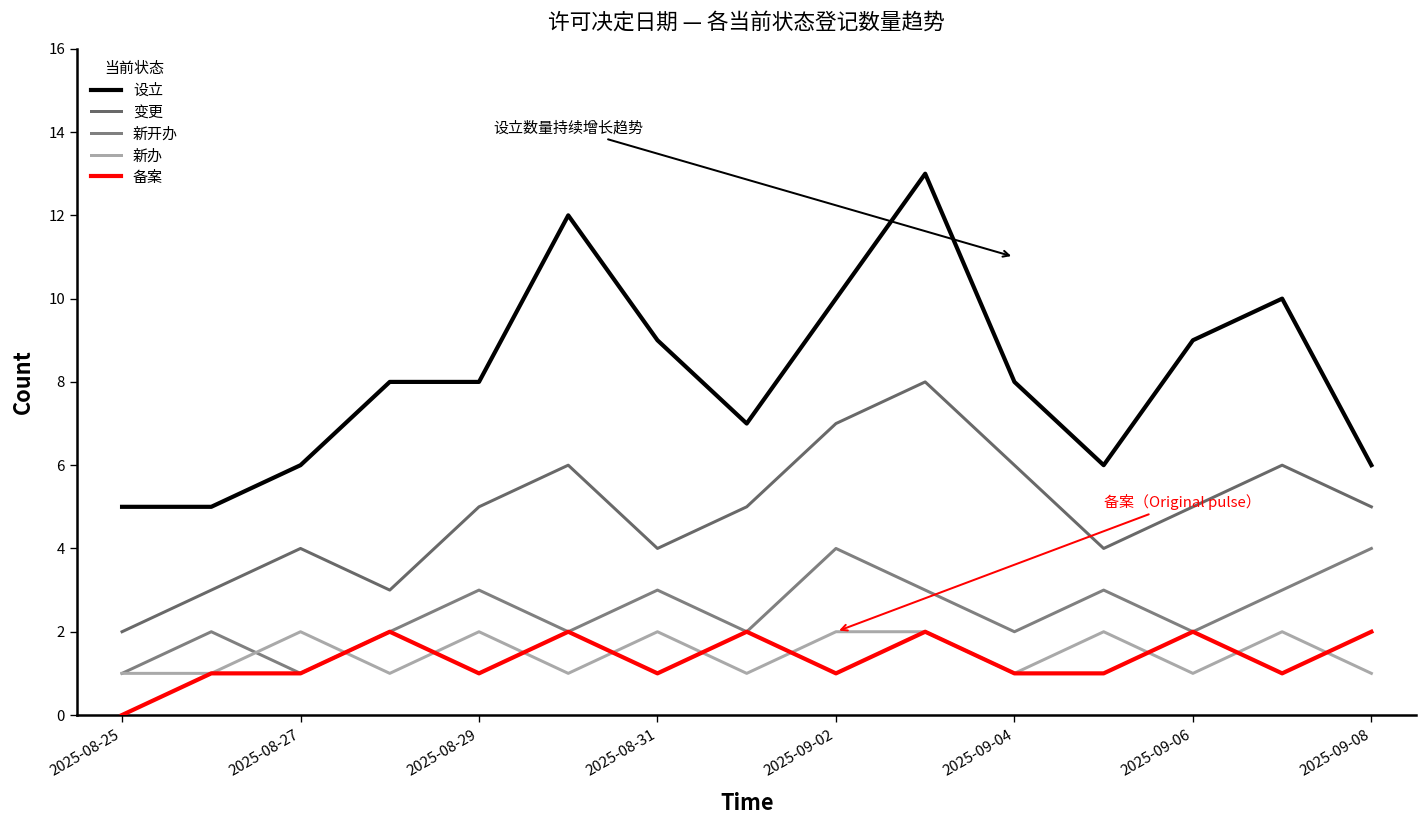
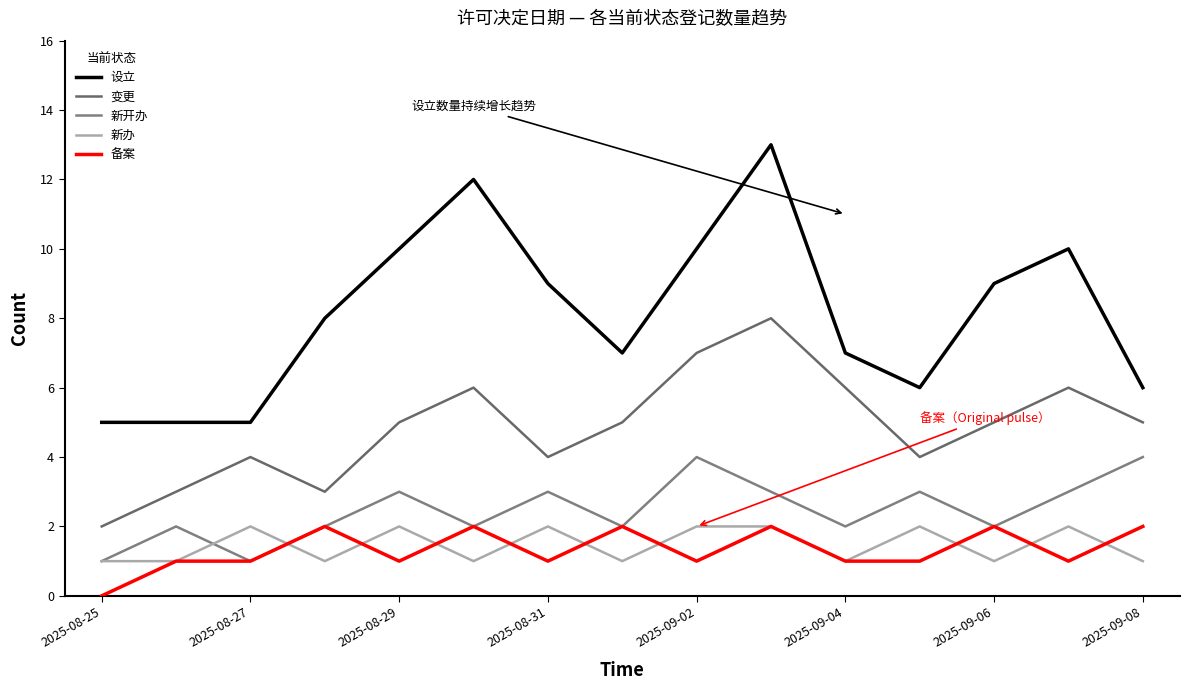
设立, 2025-08-27: 6 -> 5
设立, 2025-08-29: 8 -> 10
设立, 2025-09-04: 8 -> 7
